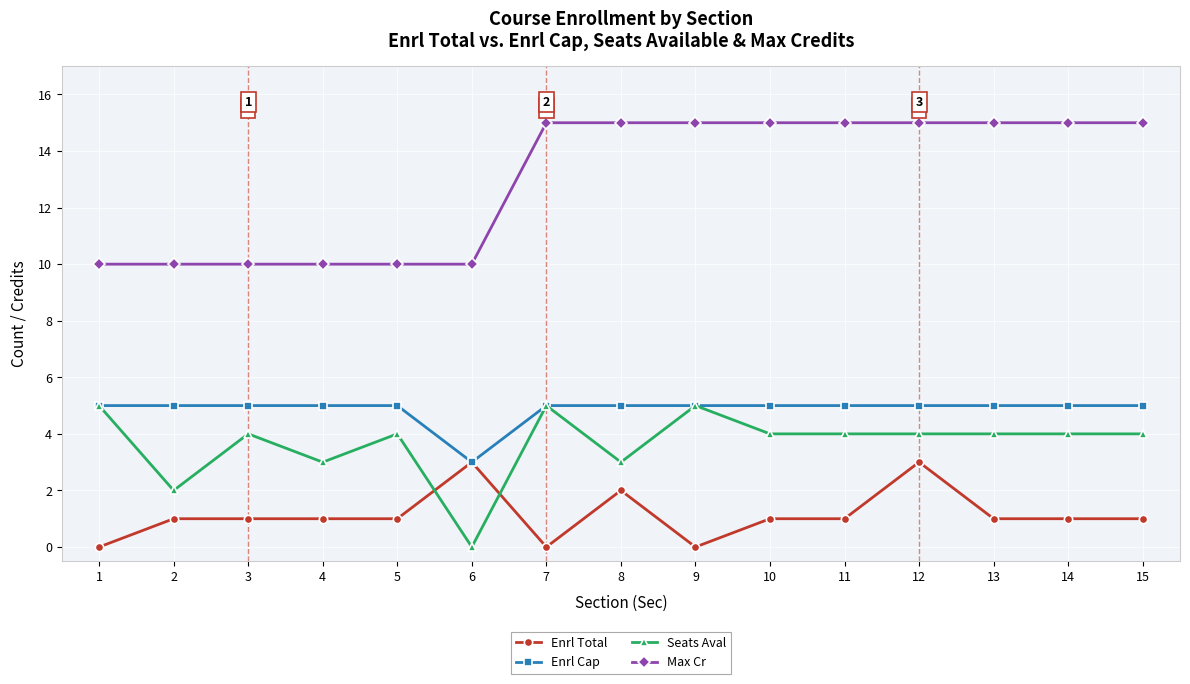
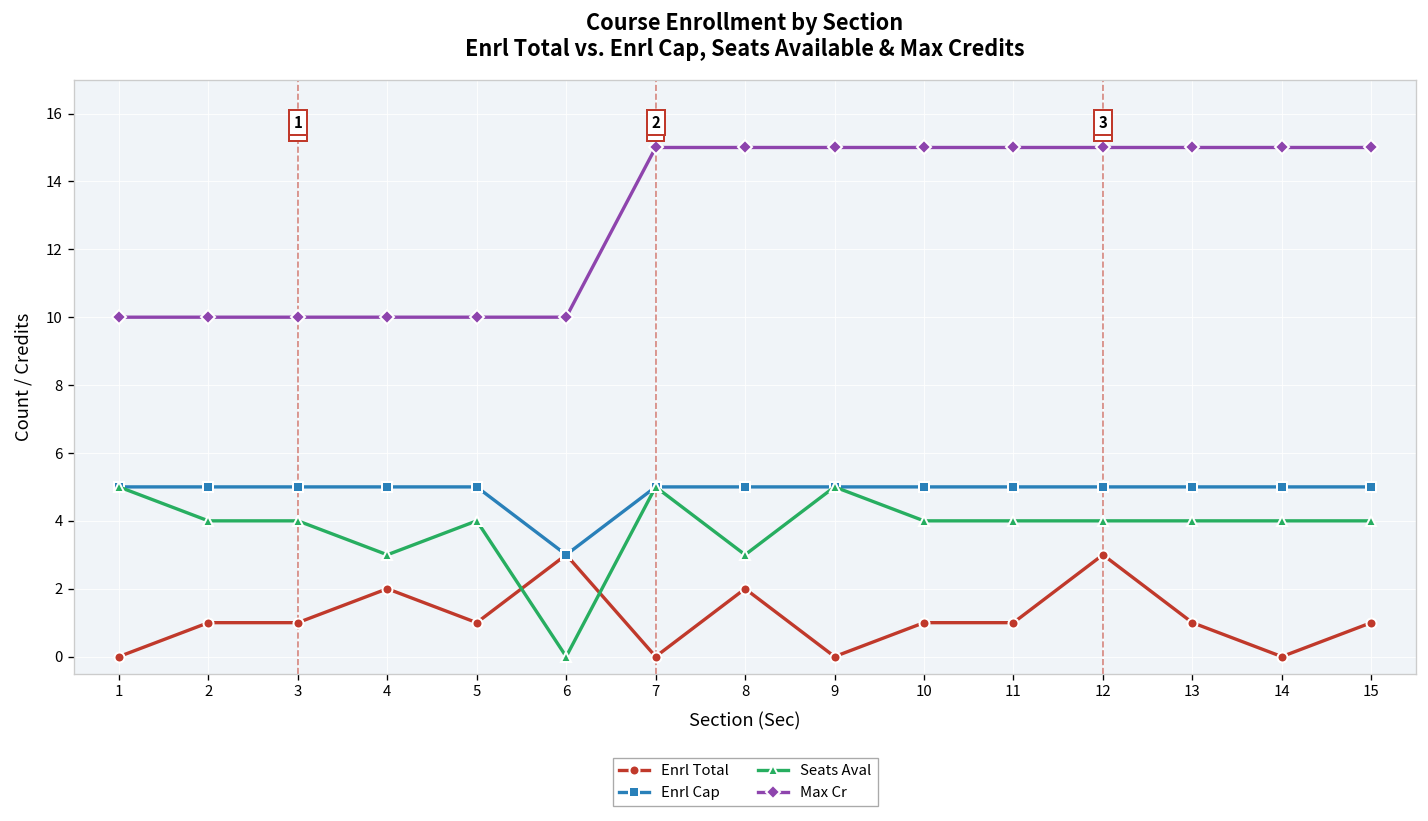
Seats Aval, 2: 2 -> 4
Enrl Total, 4: 1 -> 2
Enrl Total, 14: 1 -> 0
